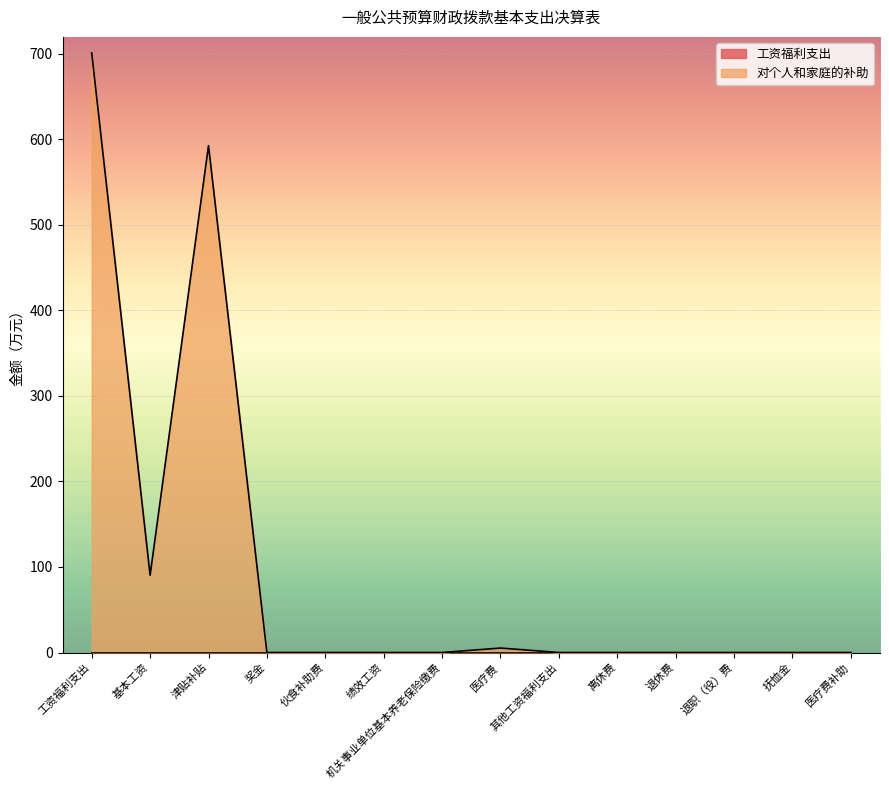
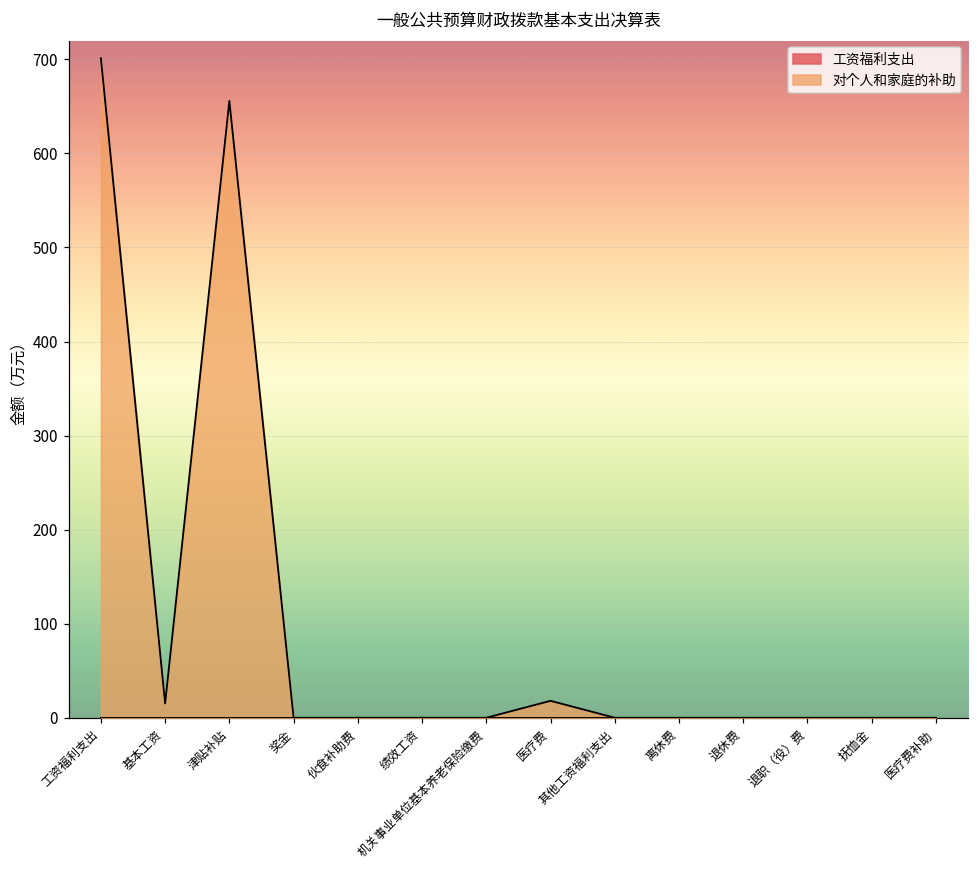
对个人和家庭的补助, 基本工资: 90 -> 20
对个人和家庭的补助, 津贴补贴: 590 -> 660
对个人和家庭的补助, 医疗费: 10 -> 20
